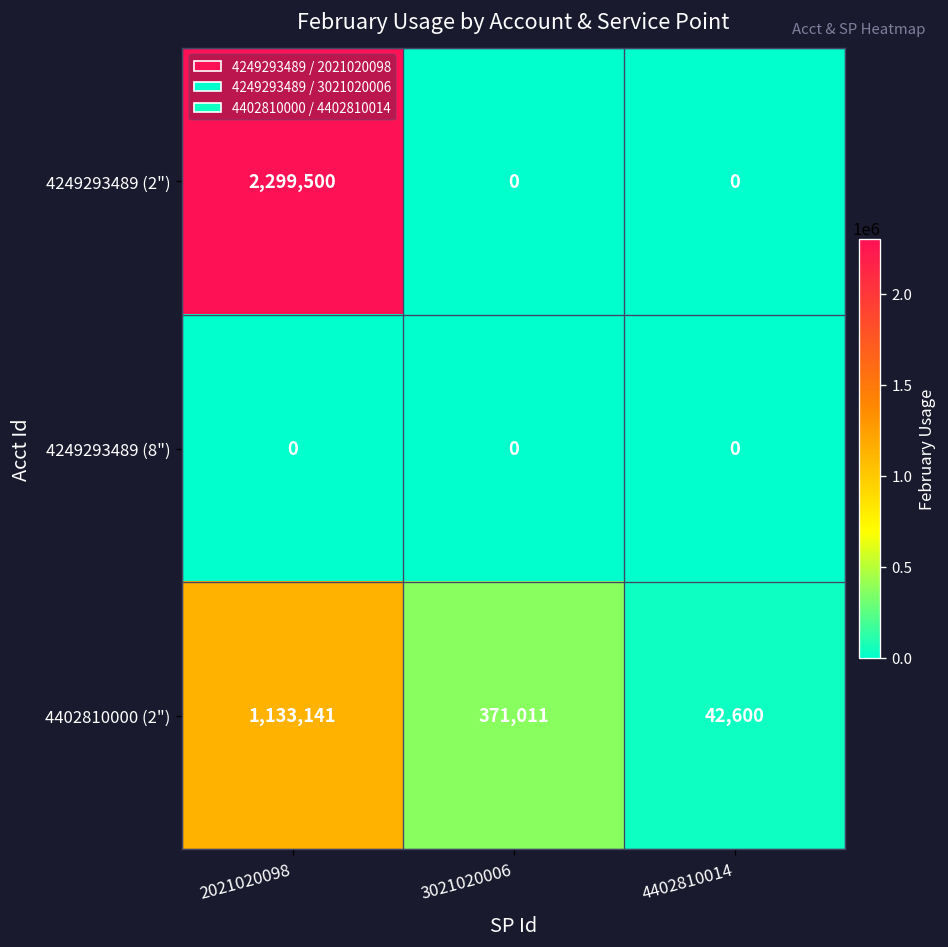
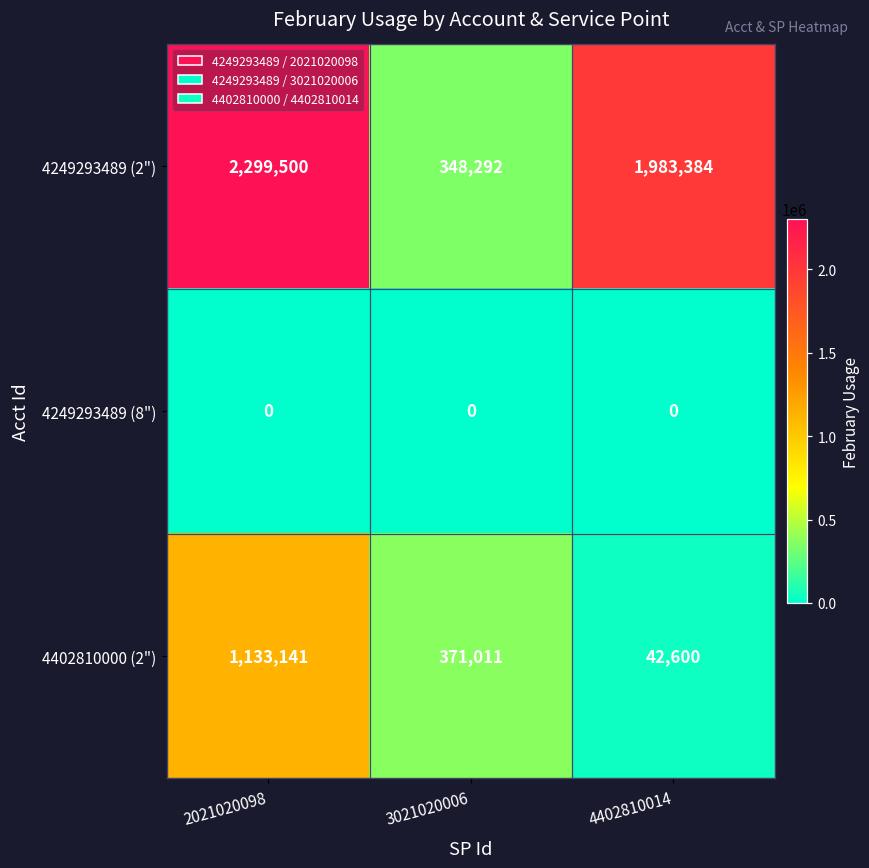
4249293489 (2"), 3021020006: 0 -> 348,292
4249293489 (2"), 4402810014: 0 -> 1,983,384
